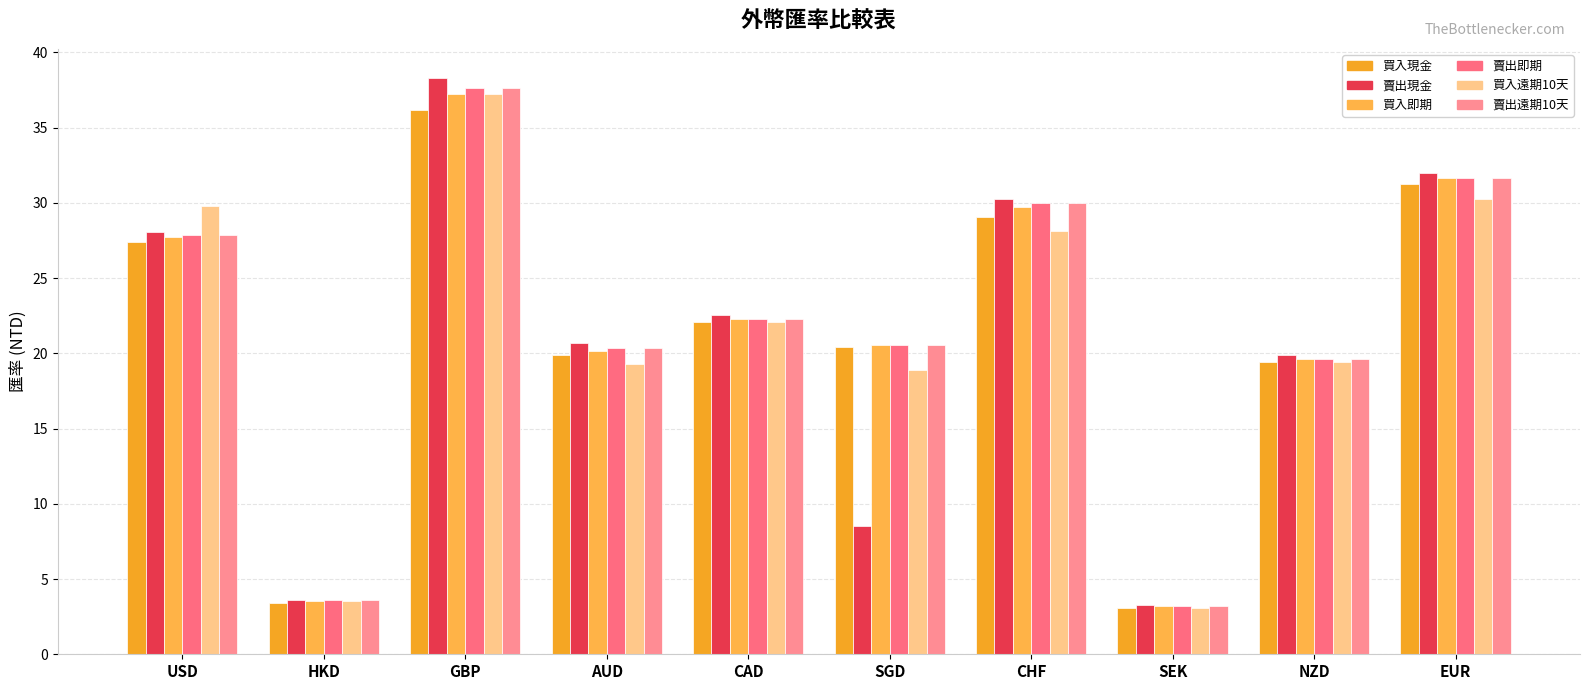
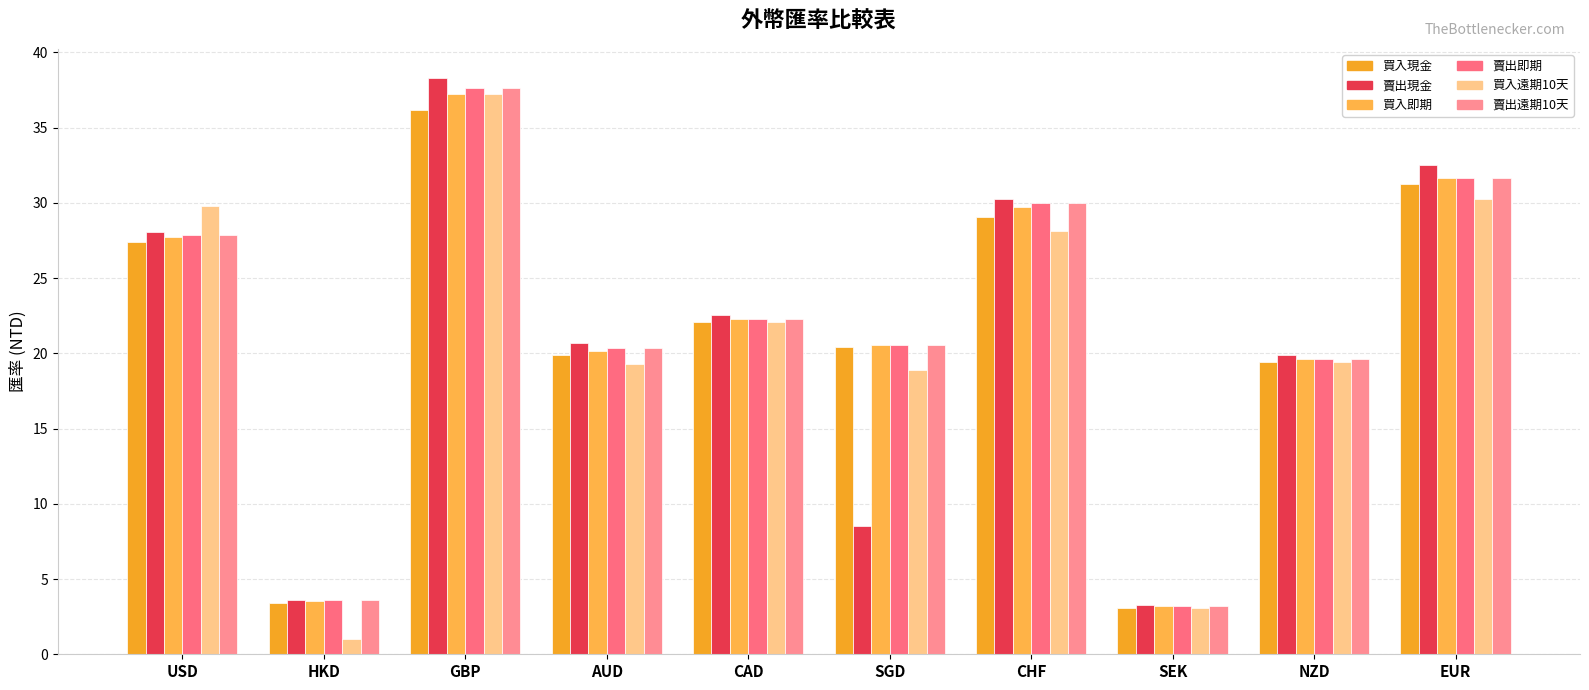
買入遠期10天, HKD: 3.5 -> 1.0
賣出現金, EUR: 32.0 -> 32.5
